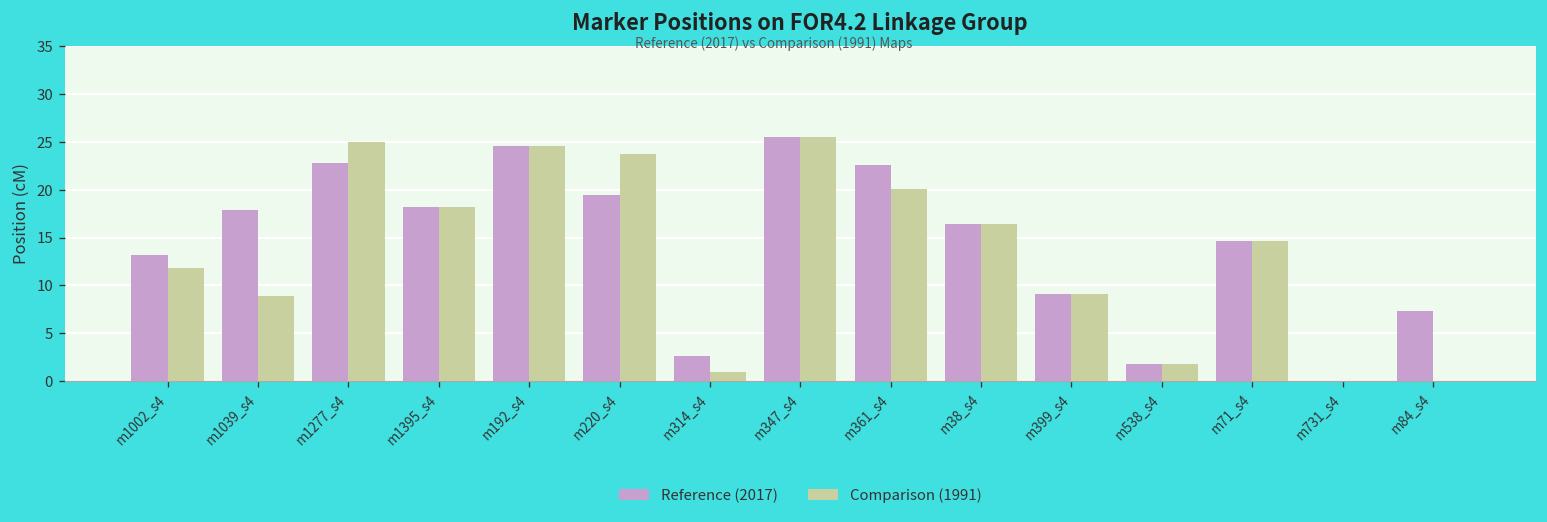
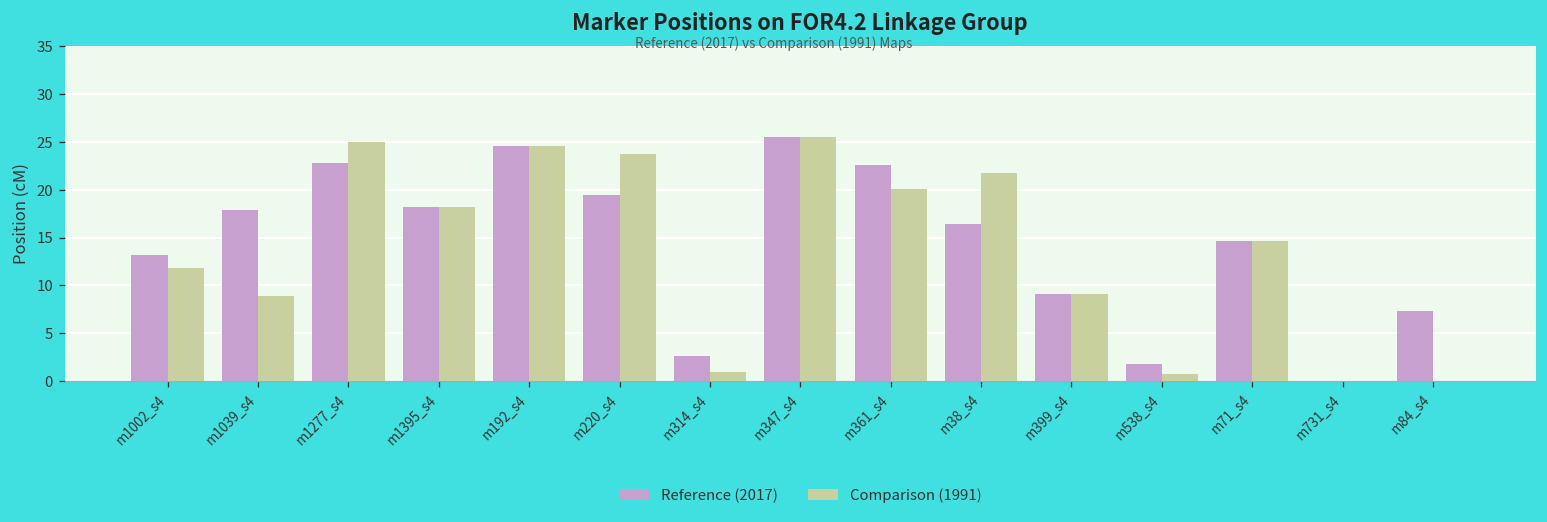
Comparison (1991), m38_s4: 16 -> 22
Comparison (1991), m538_s4: 2 -> 1
